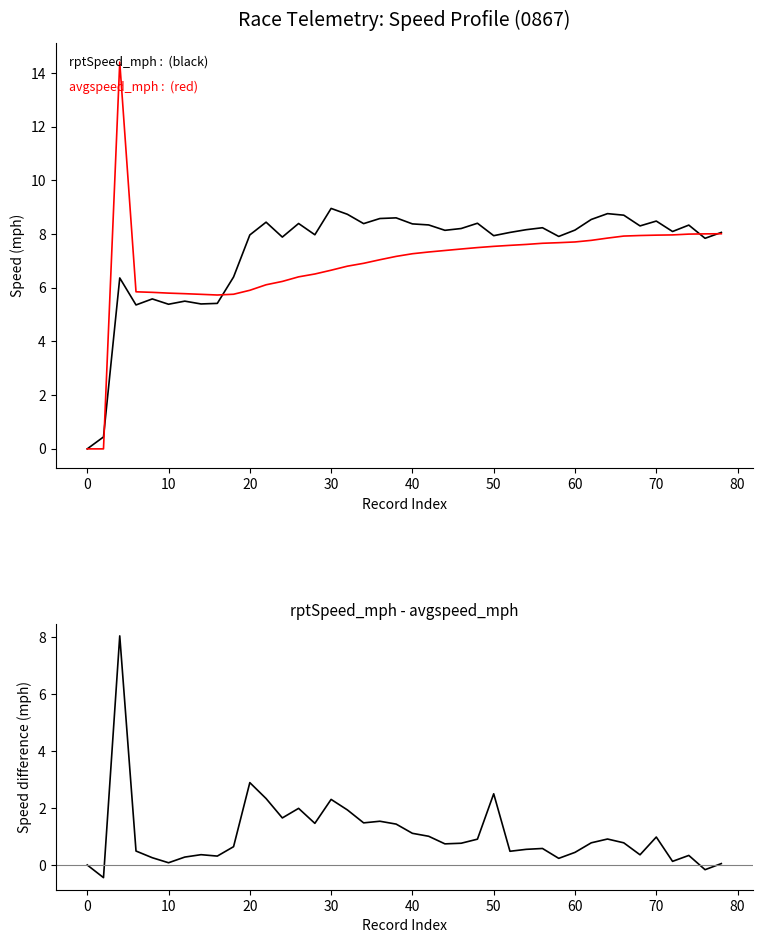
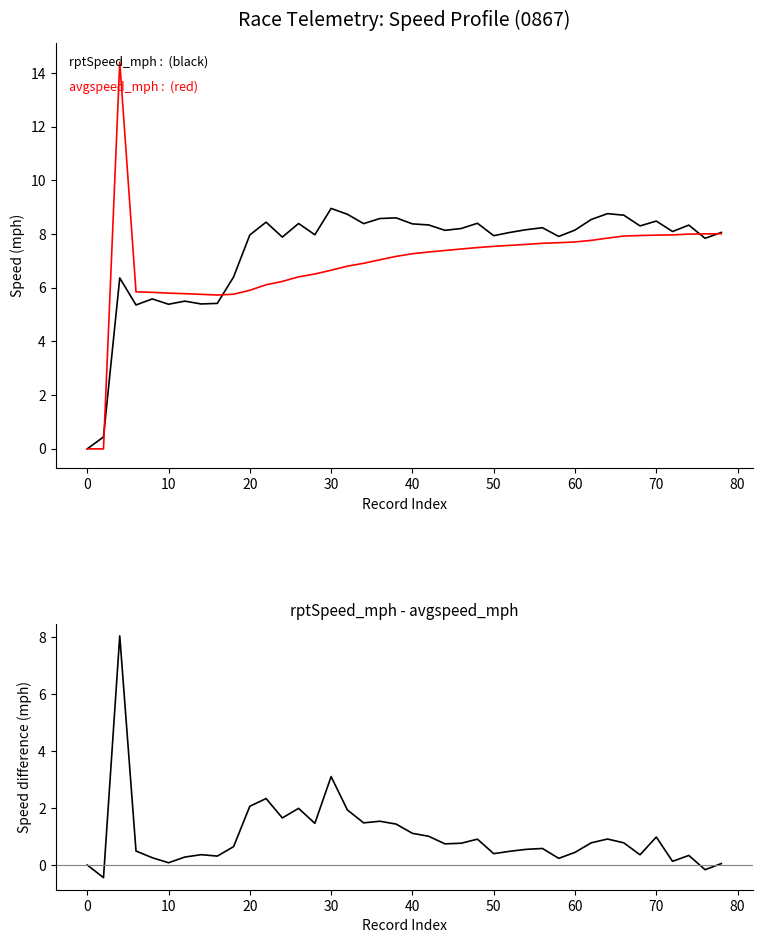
rptSpeed_mph - avgspeed_mph, 20: 2.9 -> 2.1
rptSpeed_mph - avgspeed_mph, 30: 2.3 -> 3.1
rptSpeed_mph - avgspeed_mph, 50: 2.5 -> 0.4
